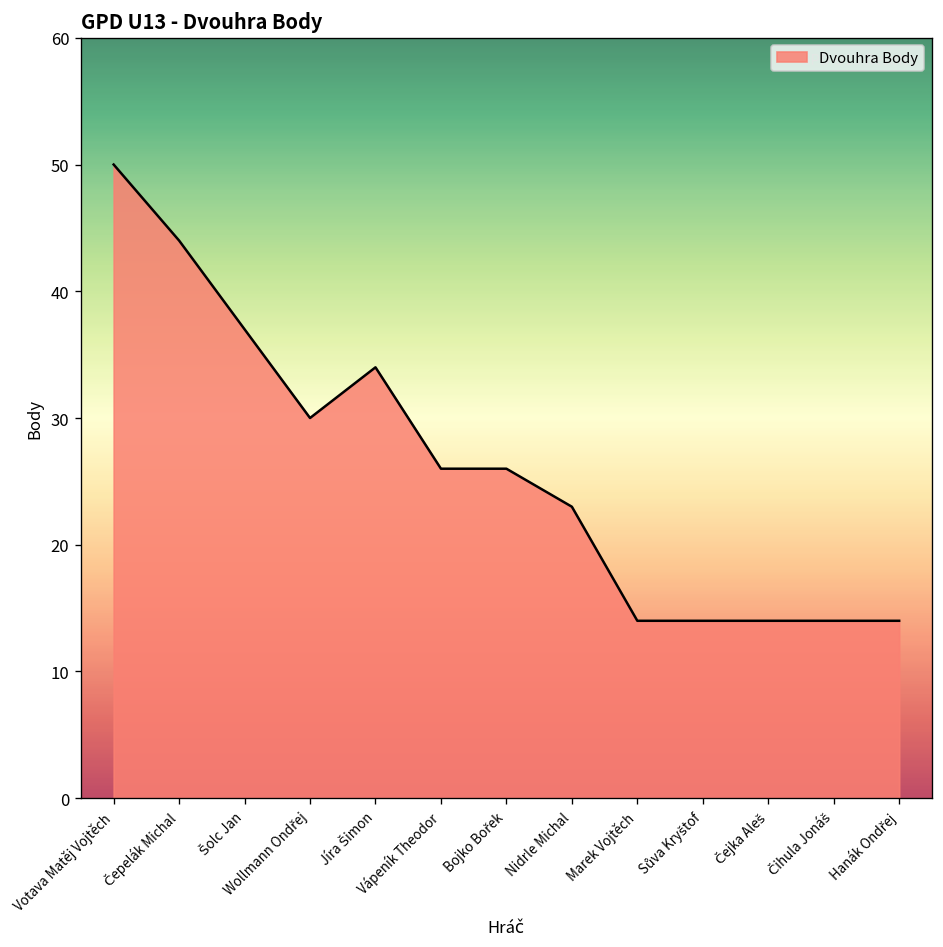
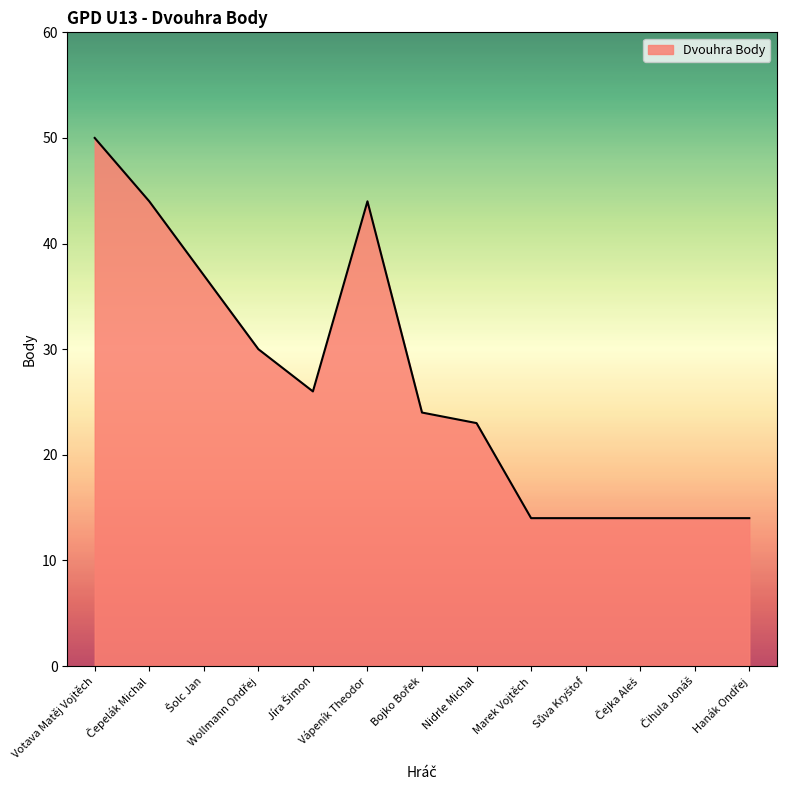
Jíra Šimon: 34 -> 26
Vápeník Theodor: 26 -> 44
Bojko Bořek: 26 -> 24
